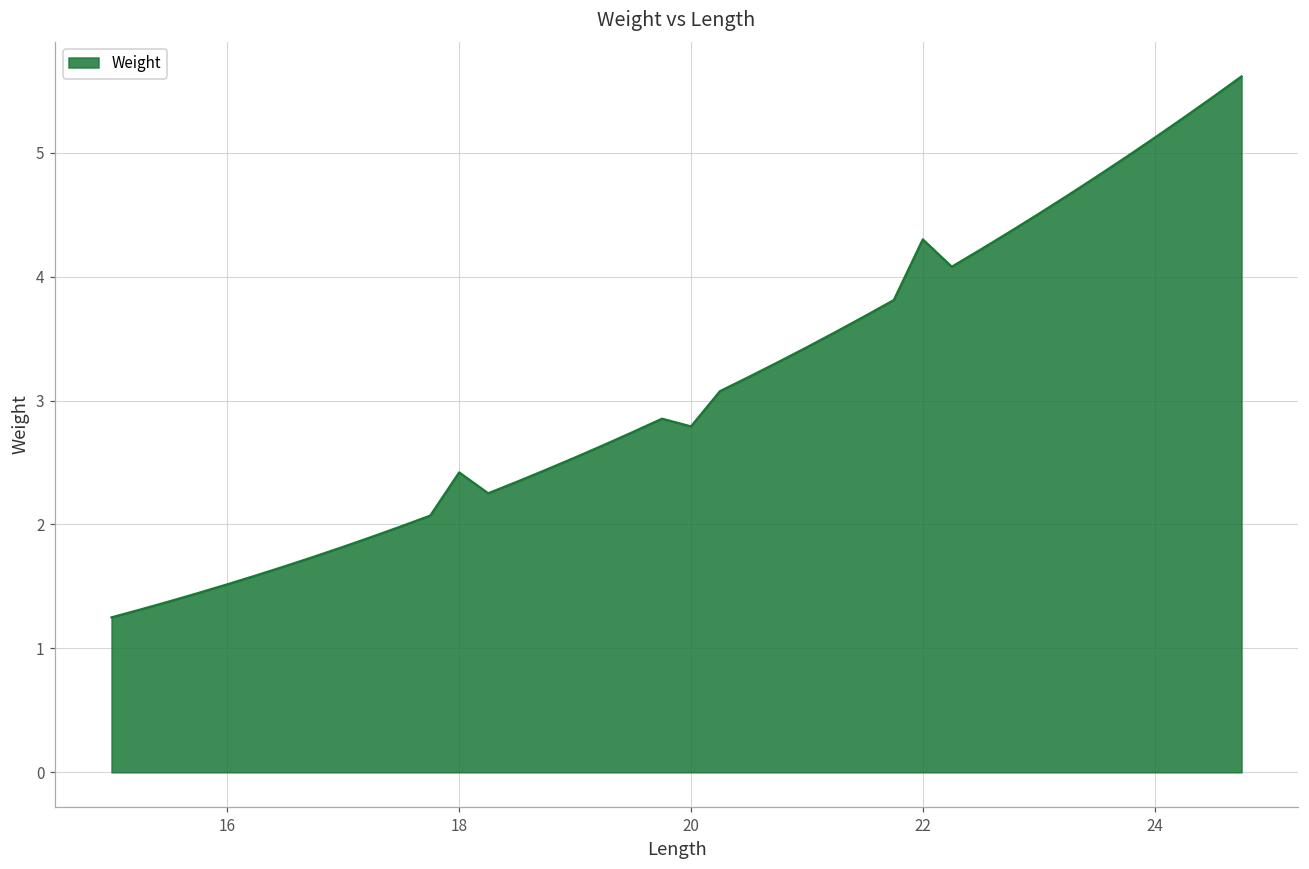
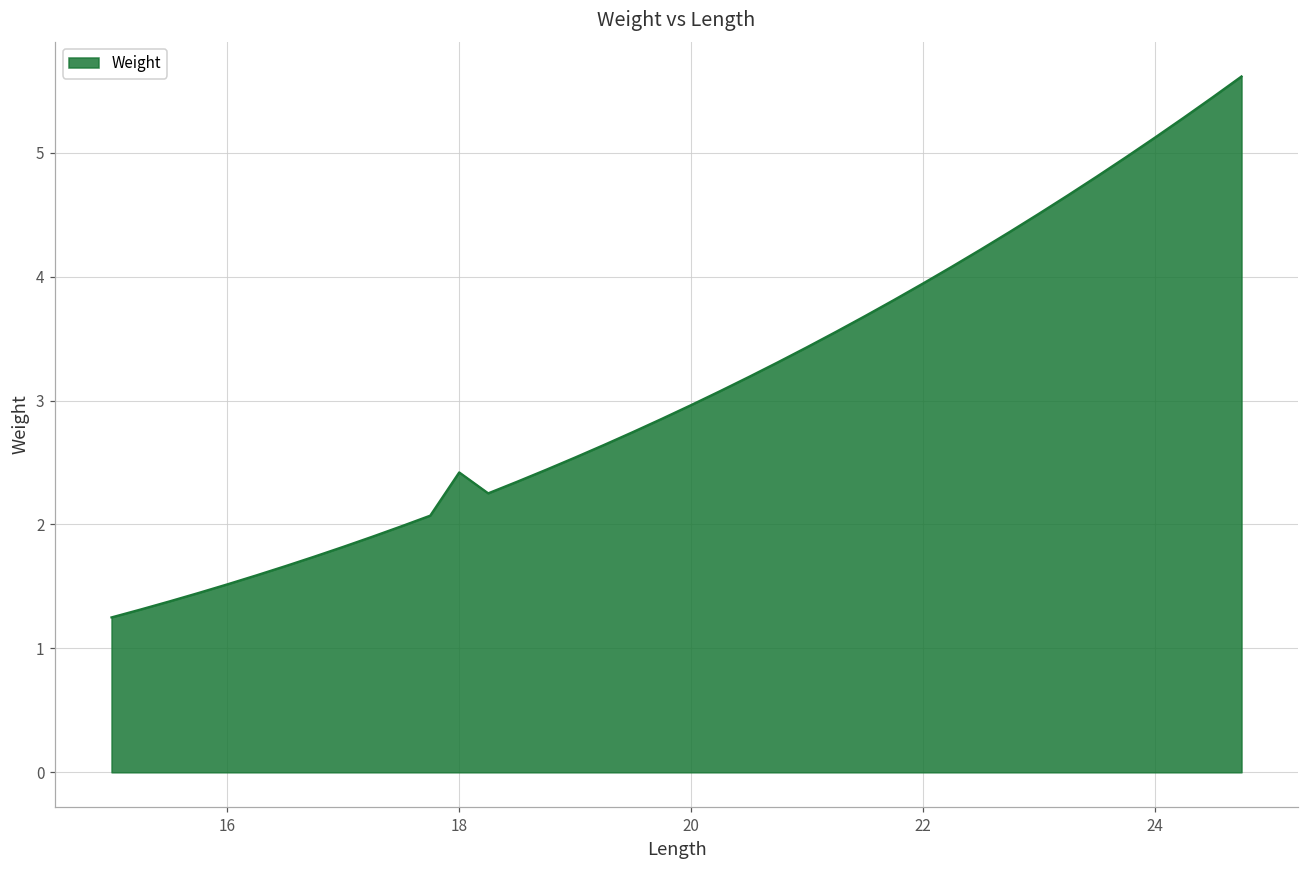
20: 2.79 -> 2.96
22: 4.30 -> 3.94
